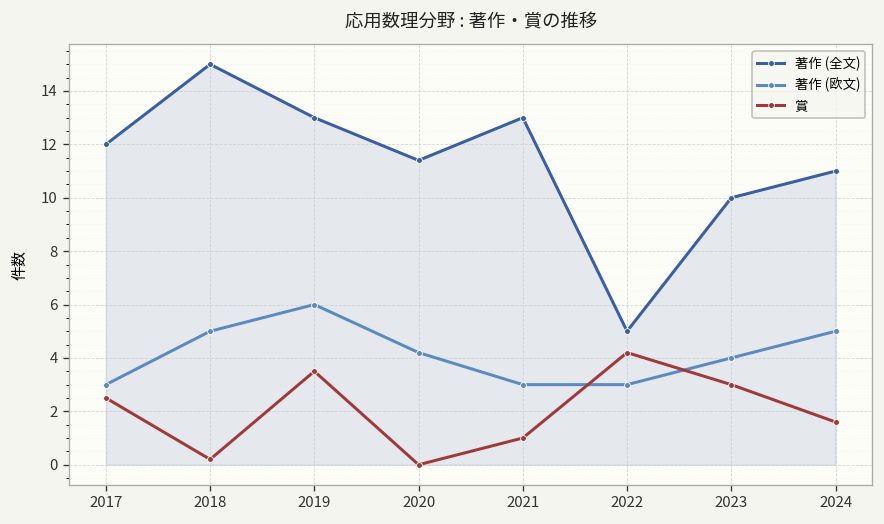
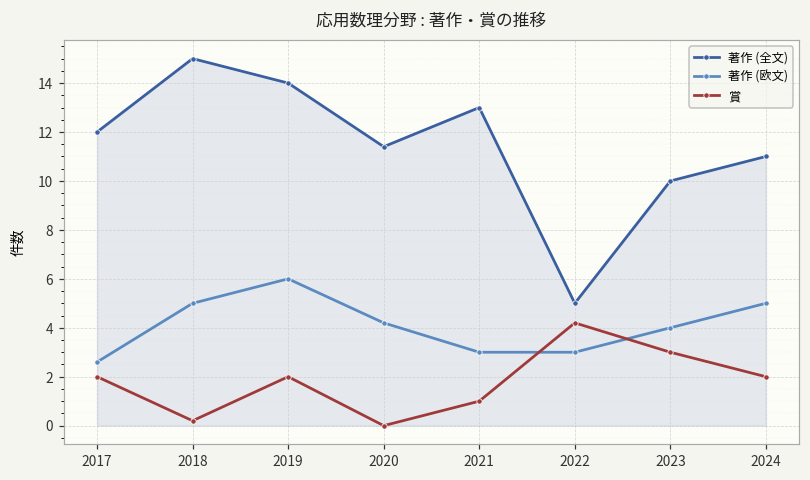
著作 (欧文), 2017: 3.0 -> 2.6
賞, 2017: 2.5 -> 2.0
著作 (全文), 2019: 13 -> 14
賞, 2019: 3.5 -> 2.0
賞, 2024: 1.6 -> 2.0
